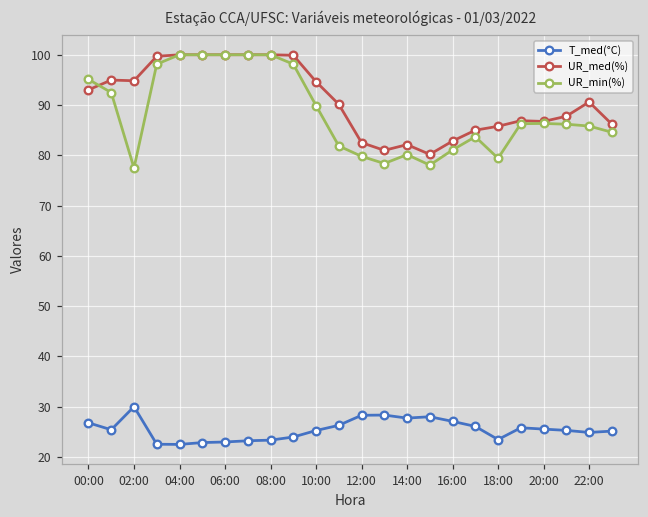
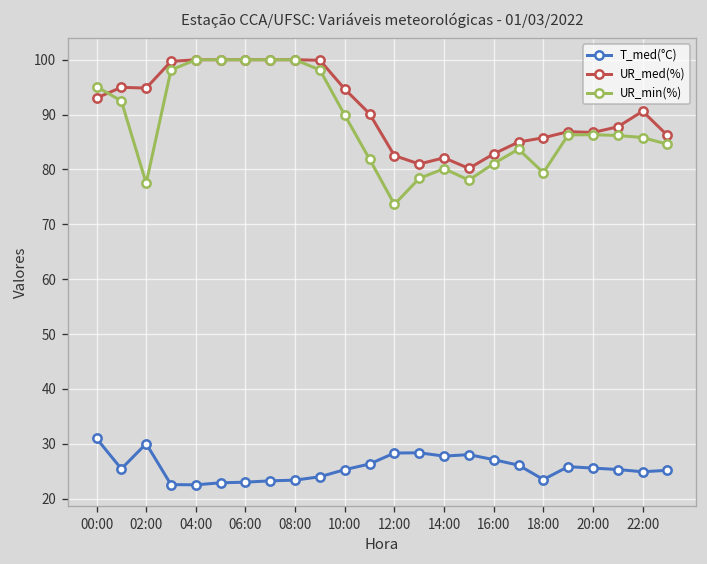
T_med(°C), 00:00: 27 -> 31
UR_min(%), 12:00: 80 -> 74
